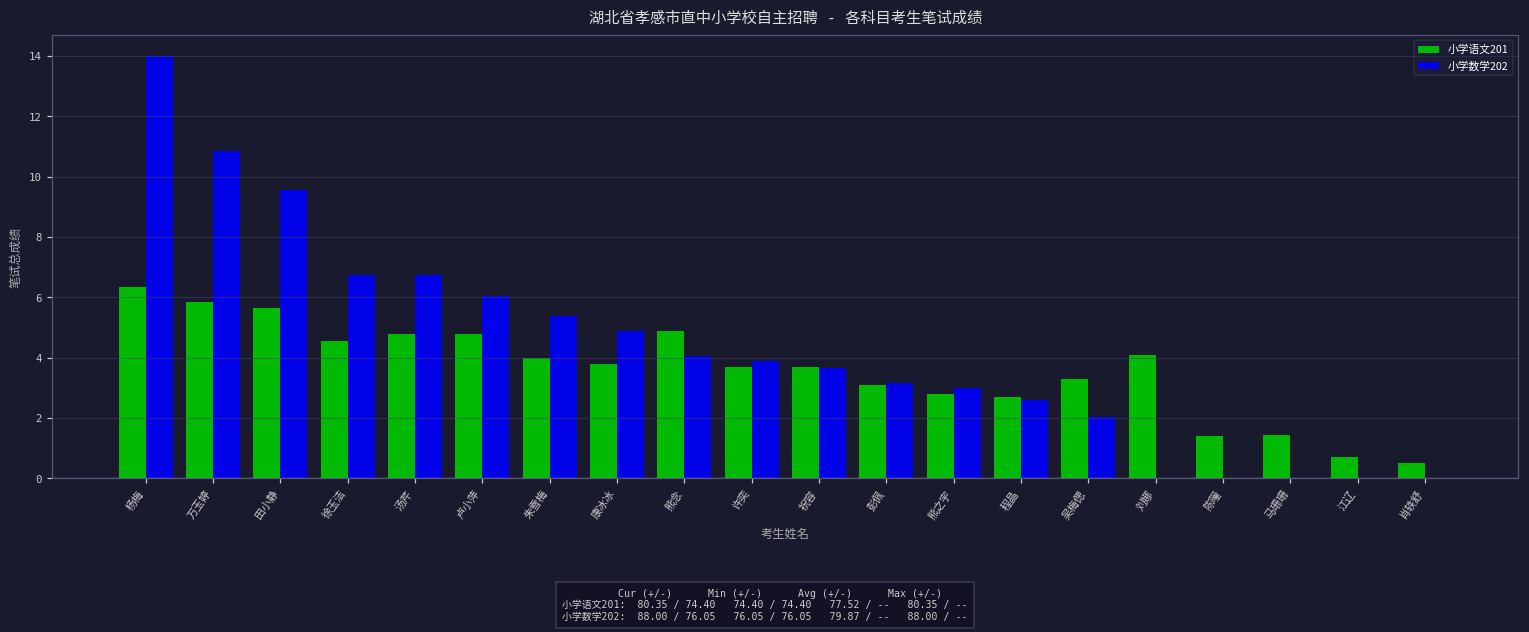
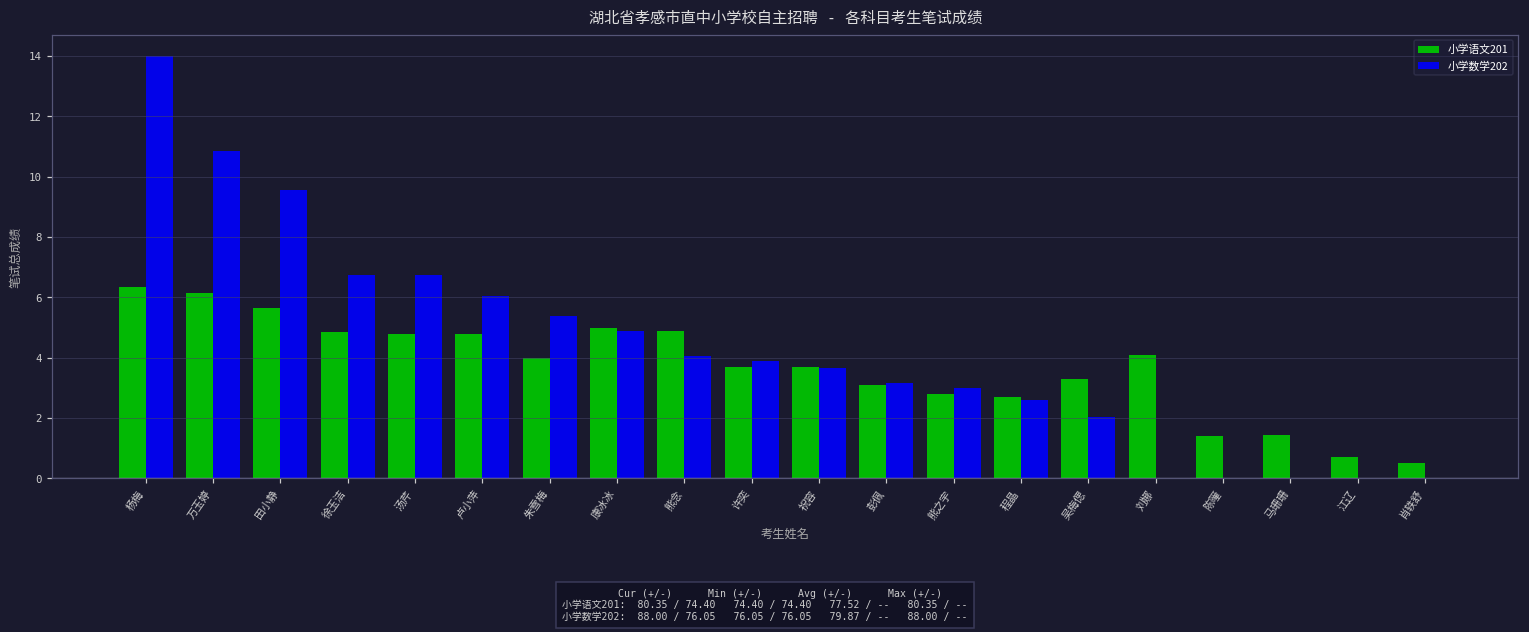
小学语文201, 万玉婷: 5.8 -> 6.2
小学语文201, 徐玉洁: 4.5 -> 4.8
小学语文201, 康冰冰: 3.8 -> 5.0
